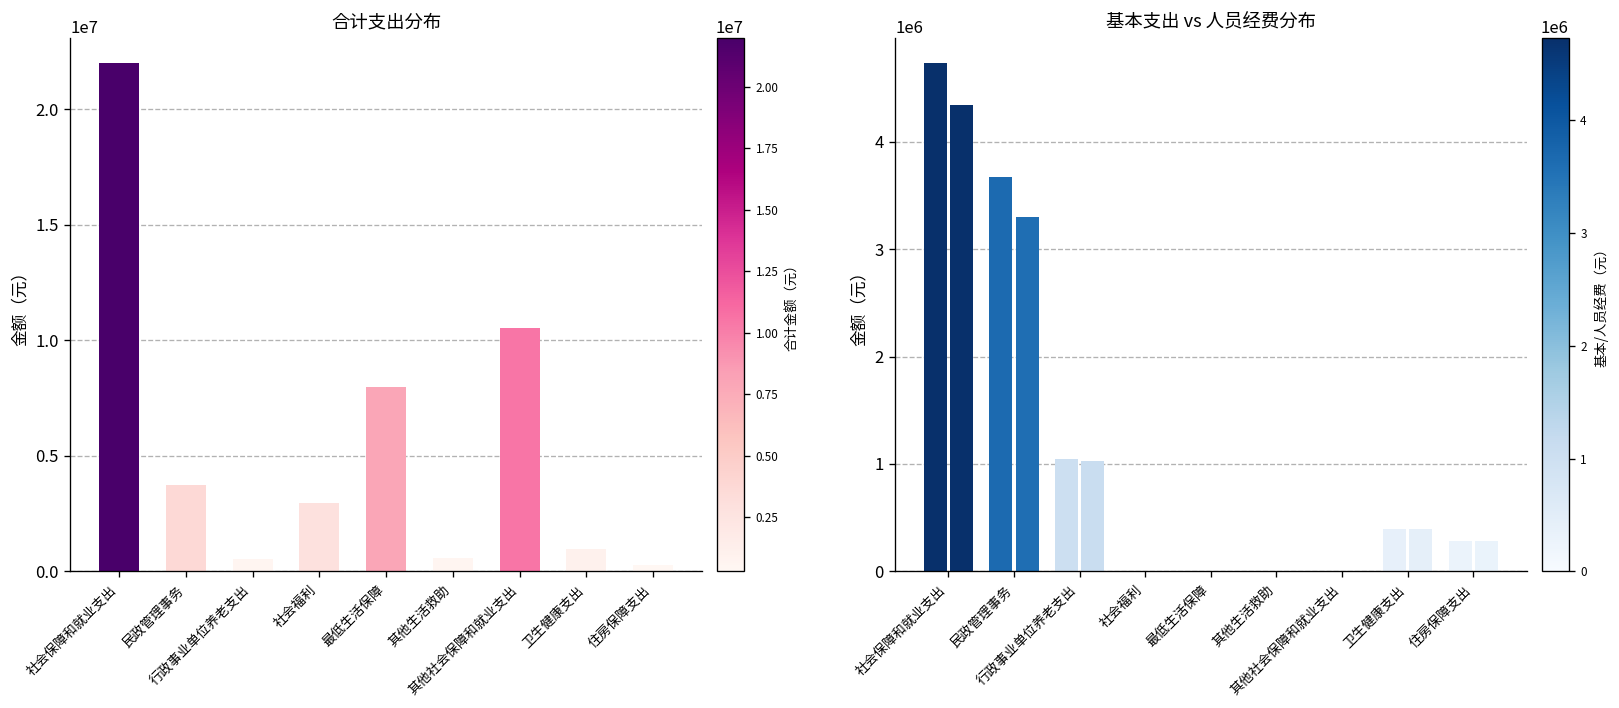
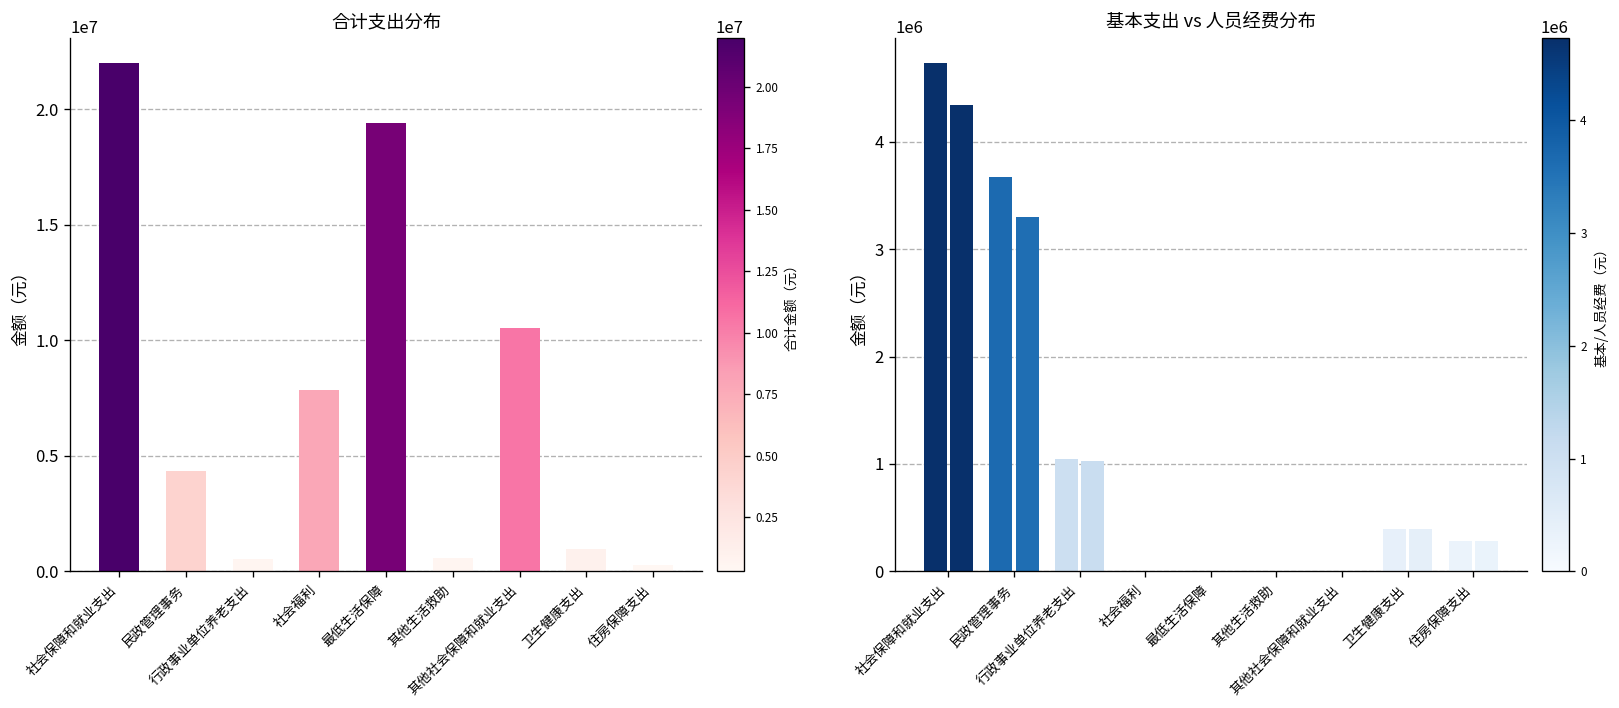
合计支出分布, 民政管理事务: 3700000 -> 4400000
合计支出分布, 社会福利: 3000000 -> 7900000
合计支出分布, 最低生活保障: 8000000 -> 19400000
